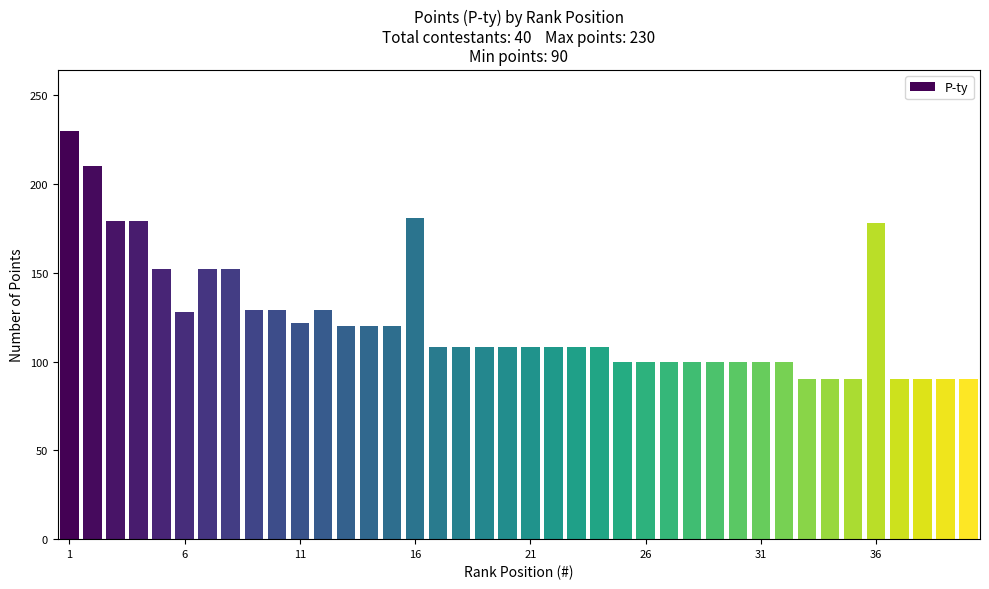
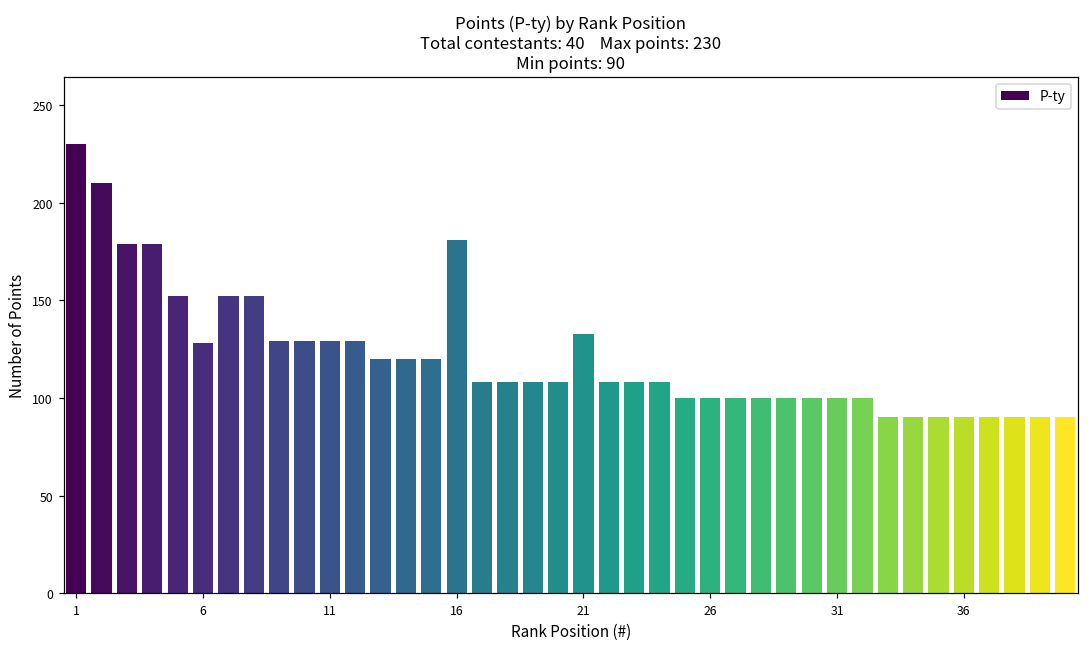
11: 122 -> 129
21: 108 -> 133
36: 178 -> 90
